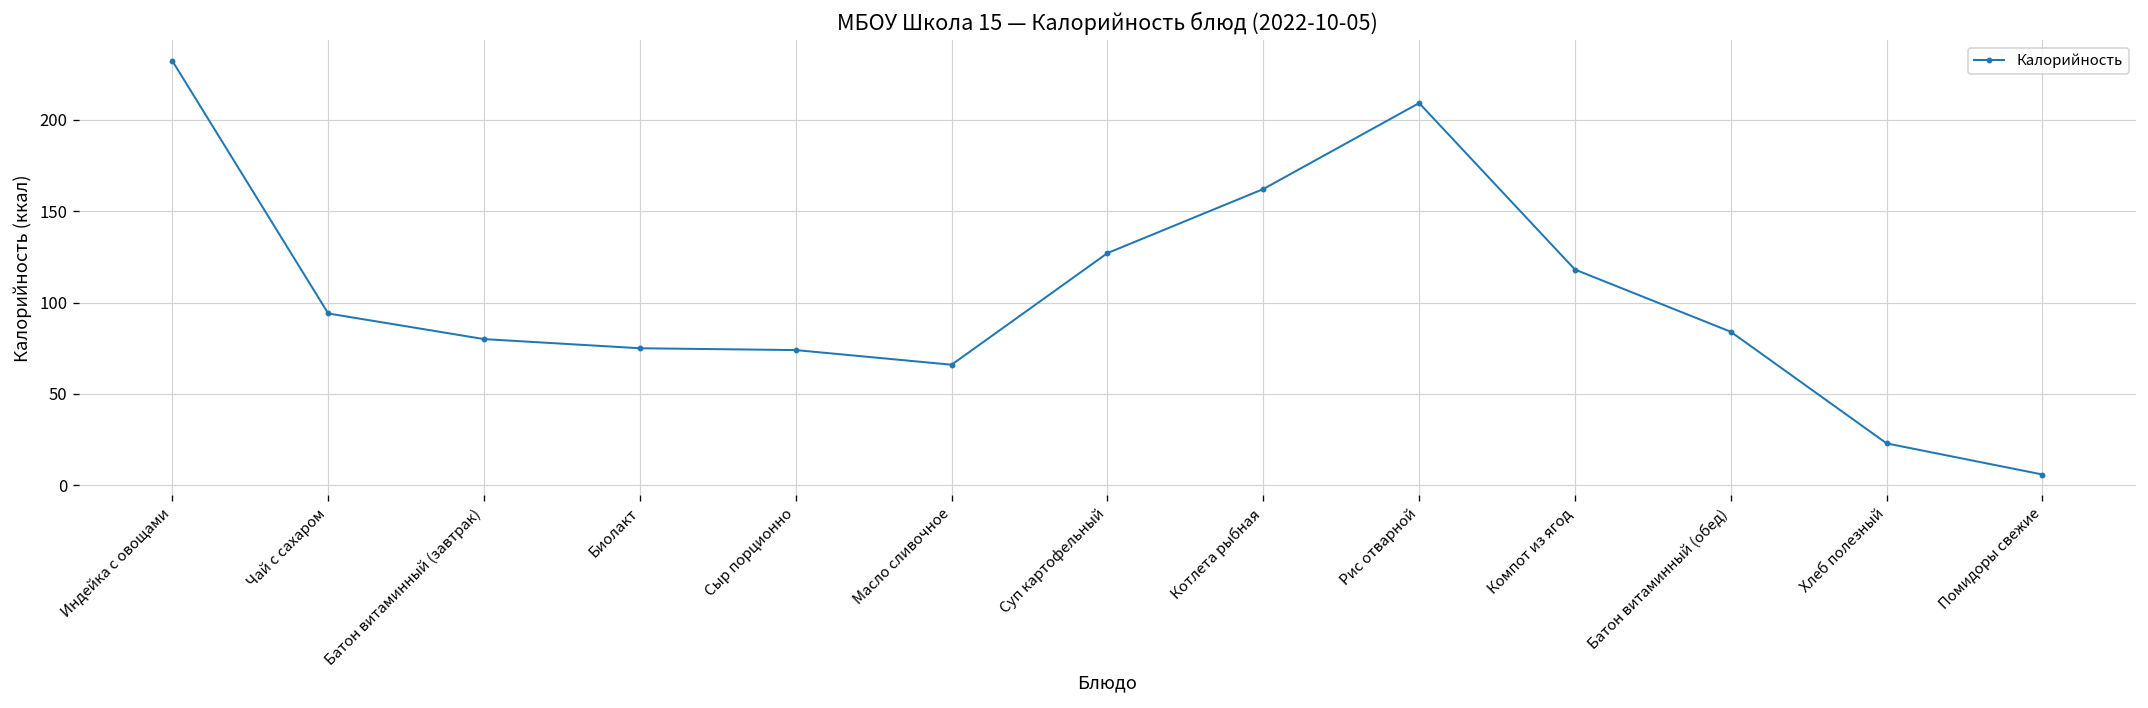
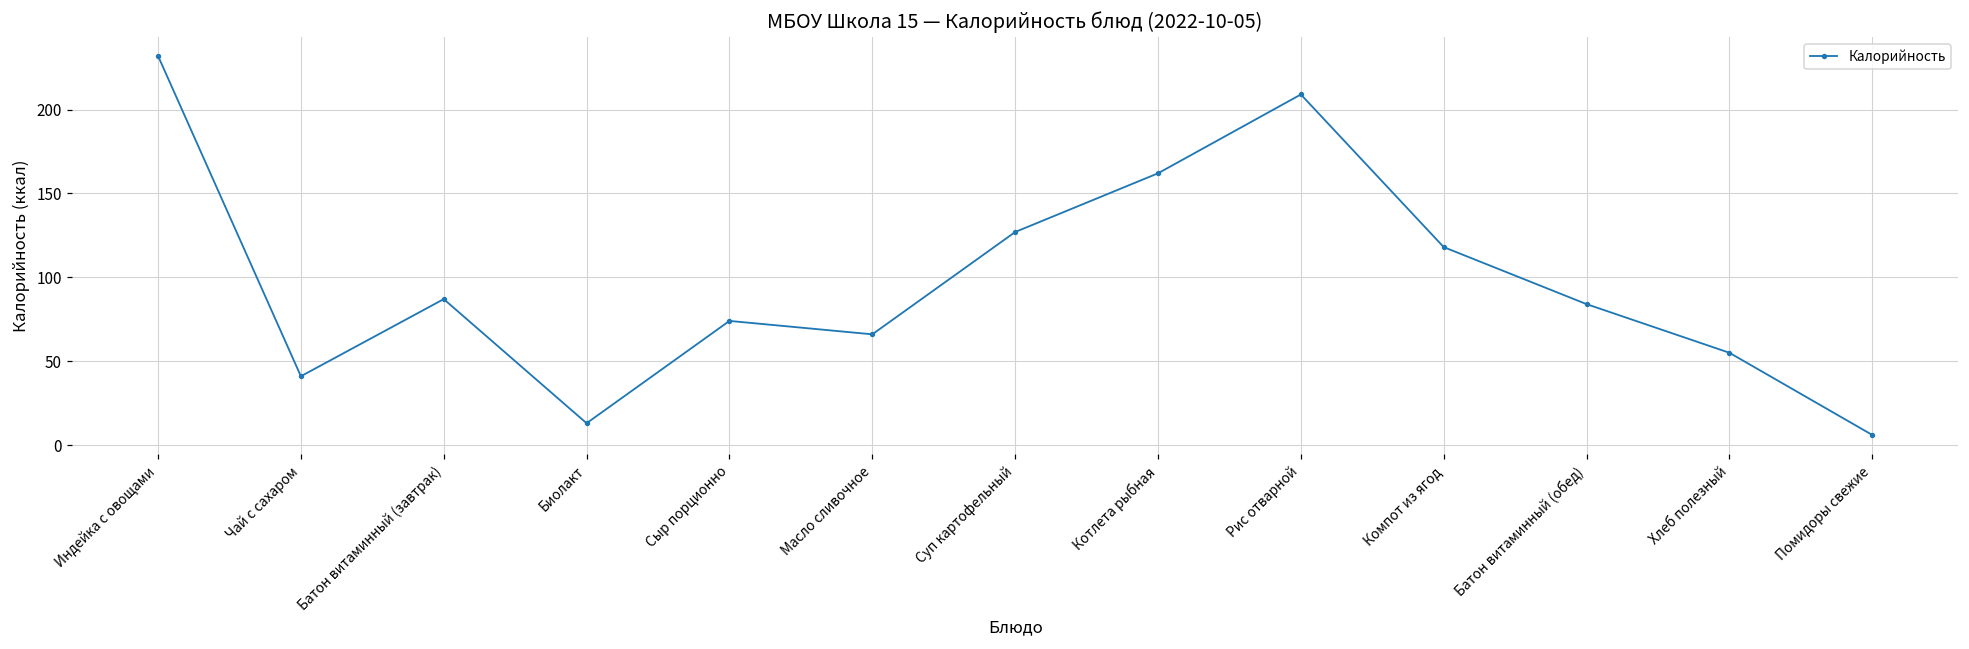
Чай с сахаром: 94 -> 41
Батон витаминный (завтрак): 80 -> 87
Биолакт: 75 -> 13
Хлеб полезный: 23 -> 55
